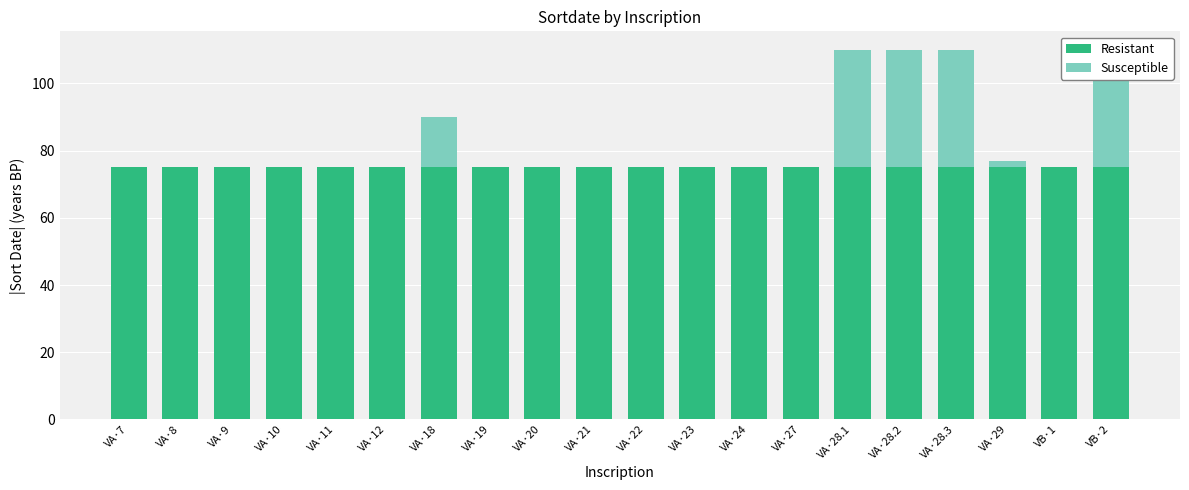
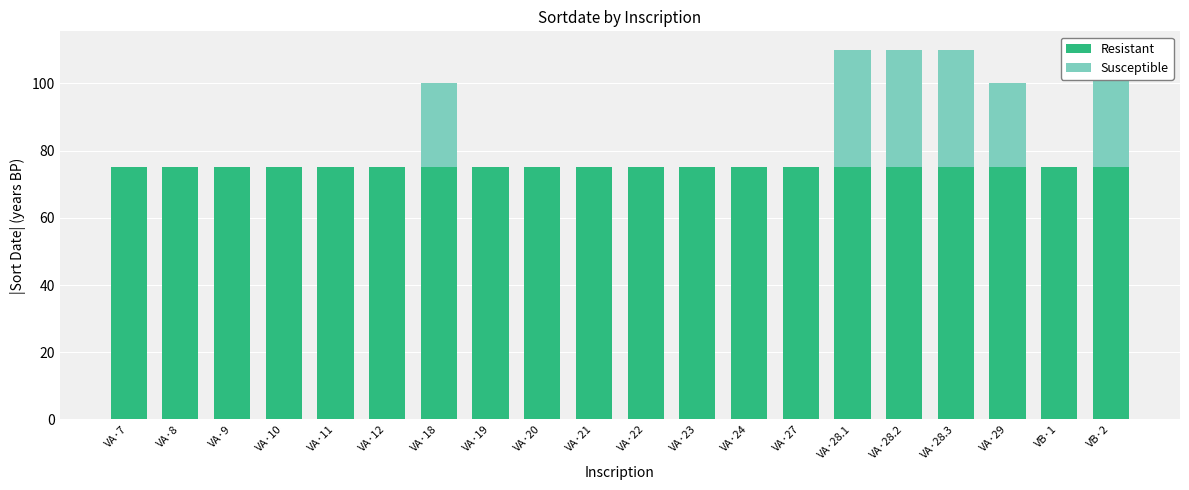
Susceptible, VA·18: 15 -> 25
Susceptible, VA·29: 2 -> 25
